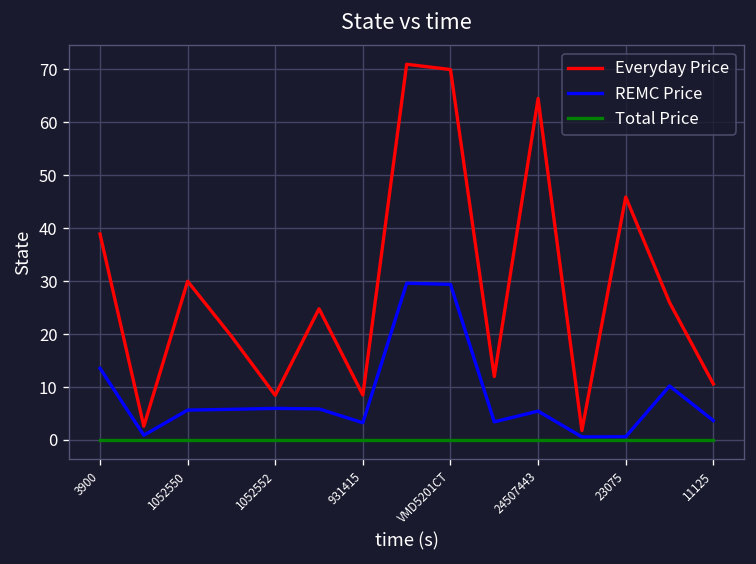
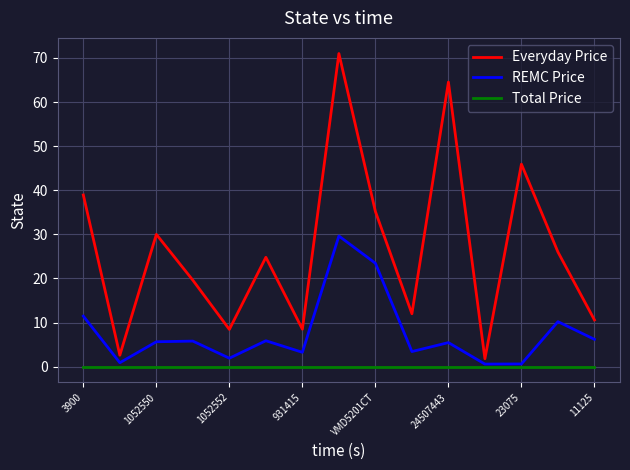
REMC Price, 3900: 14 -> 11
REMC Price, 1052552: 6 -> 2
Everyday Price, VMD5201CT: 70 -> 35
REMC Price, VMD5201CT: 29 -> 23
REMC Price, 11125: 4 -> 6
